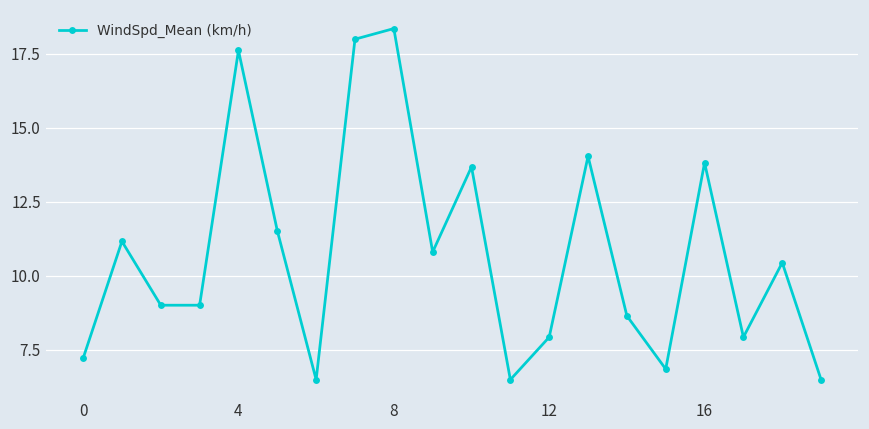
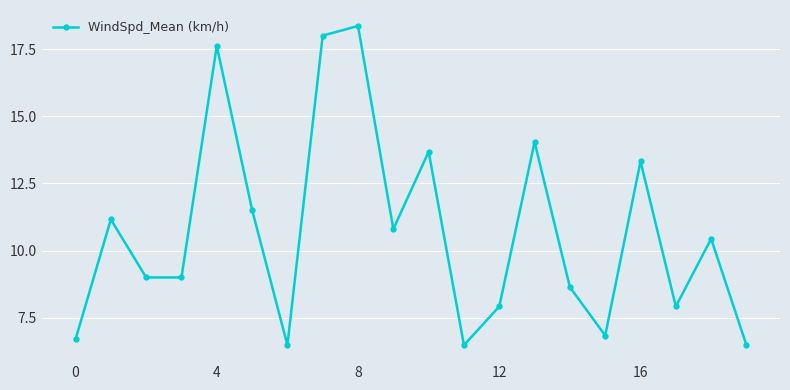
0: 7.2 -> 6.7
16: 13.8 -> 13.3
